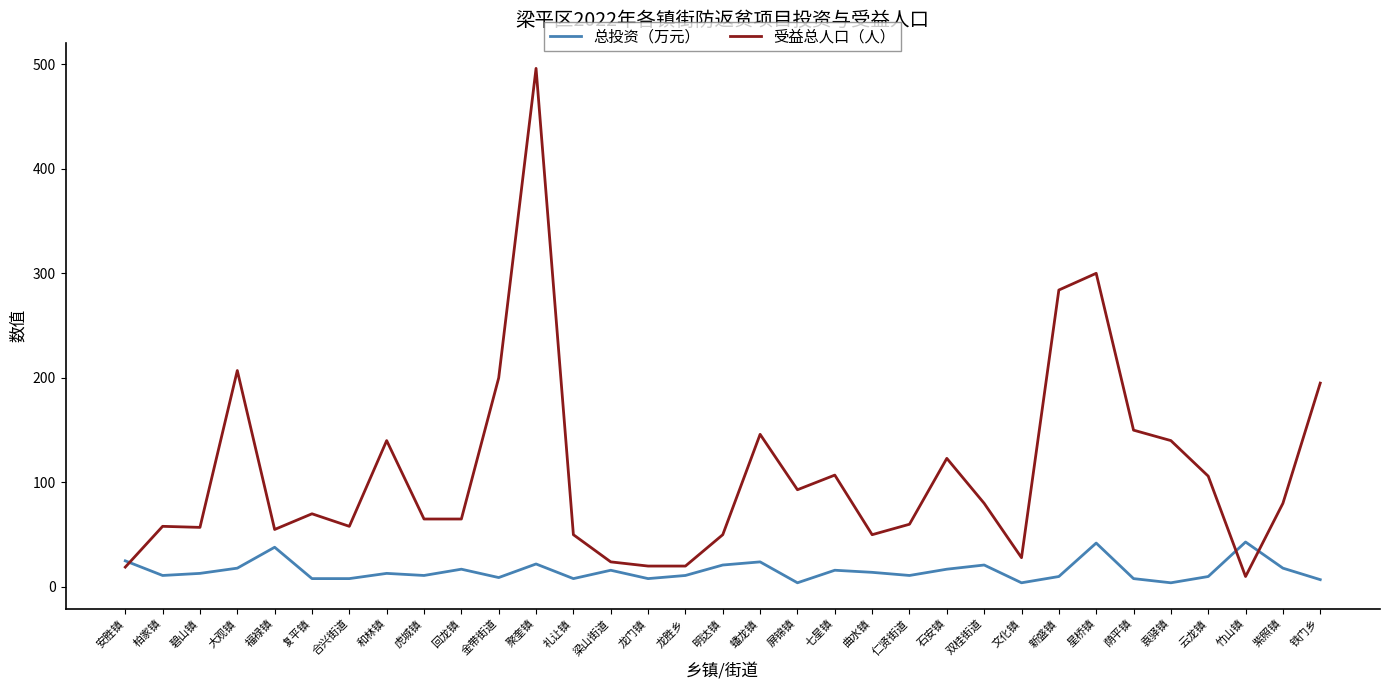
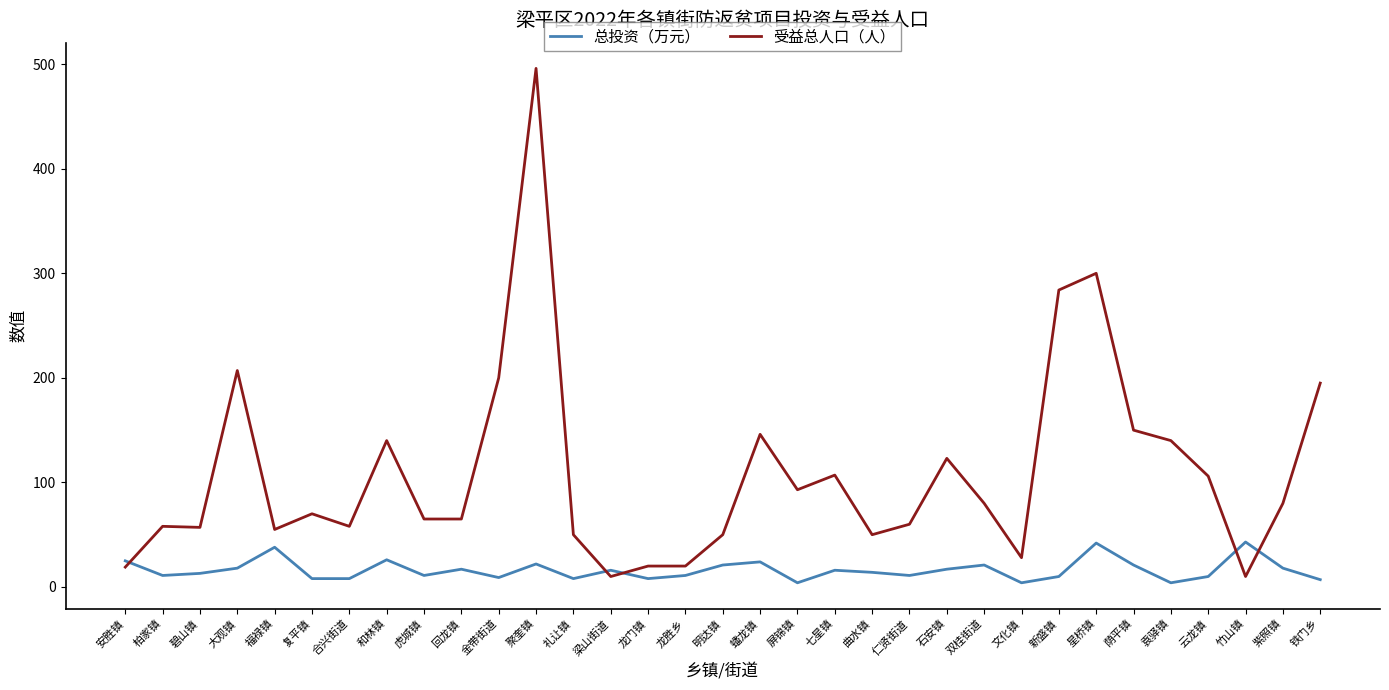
总投资（万元）, 和林镇: 13 -> 26
受益总人口（人）, 梁山街道: 24 -> 10
总投资（万元）, 荫平镇: 8 -> 21
